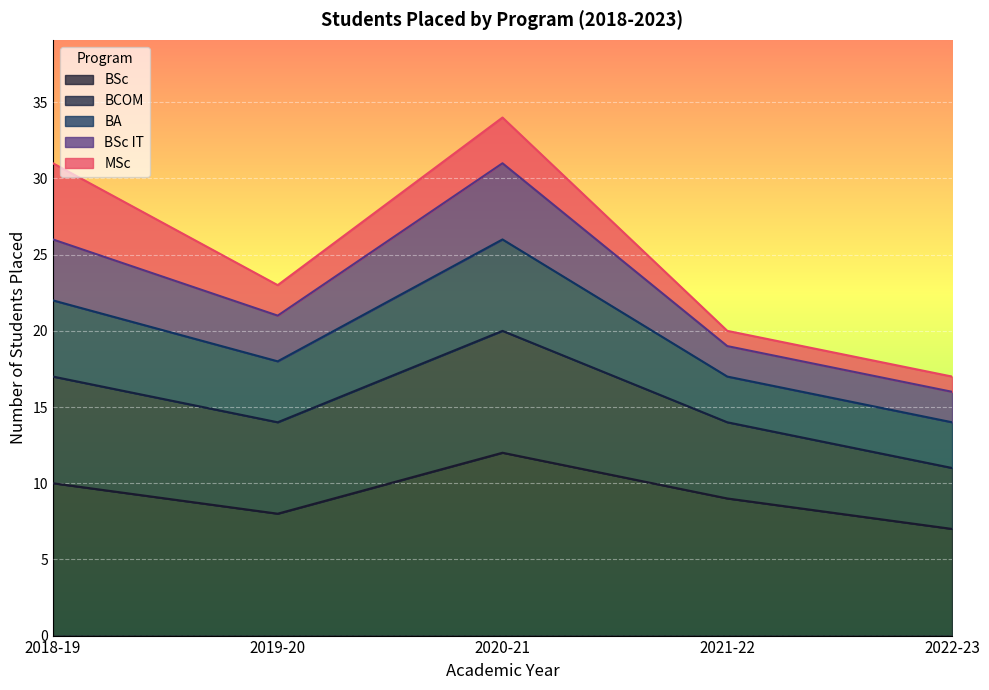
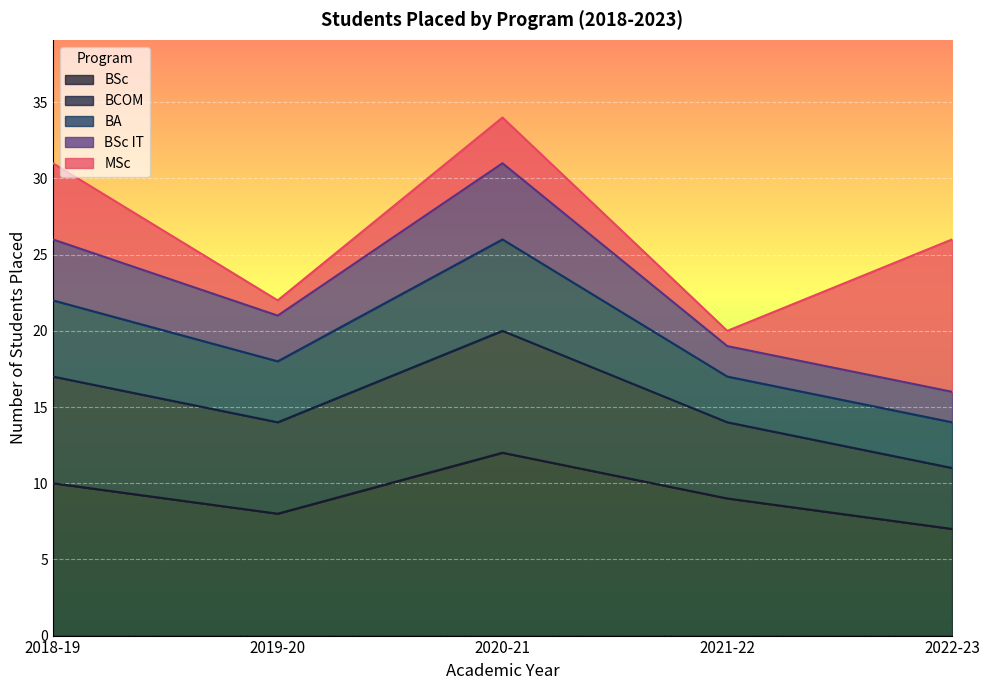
MSc, 2019-20: 2 -> 1
MSc, 2022-23: 1 -> 10
